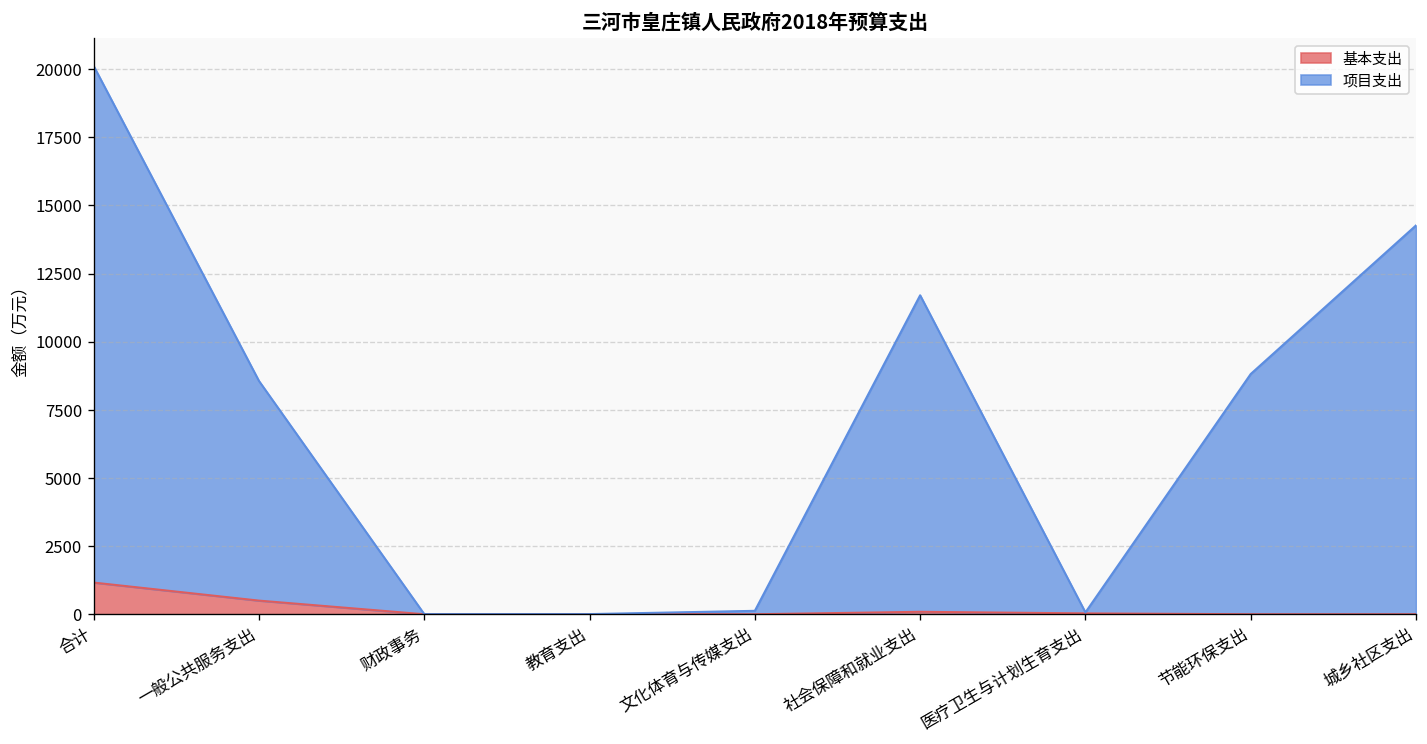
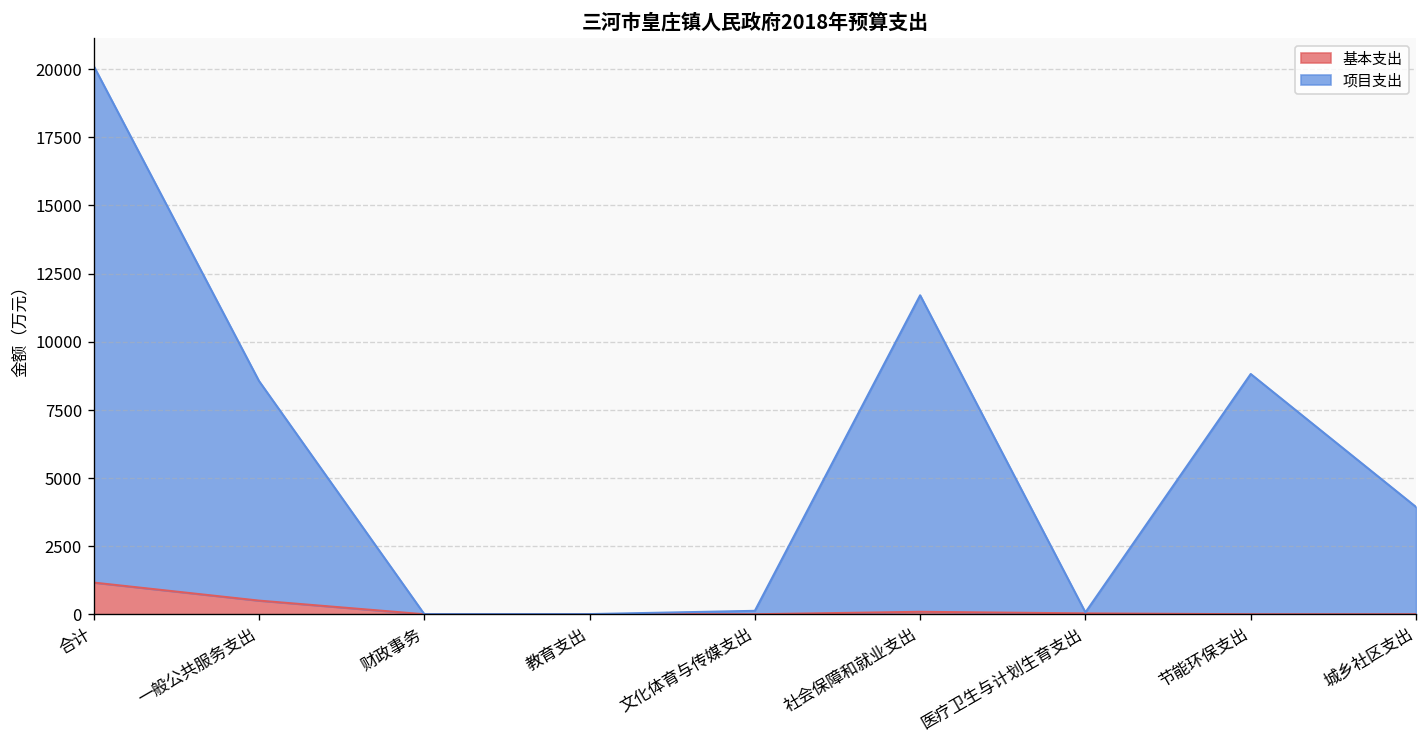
项目支出, 城乡社区支出: 14300 -> 3900
